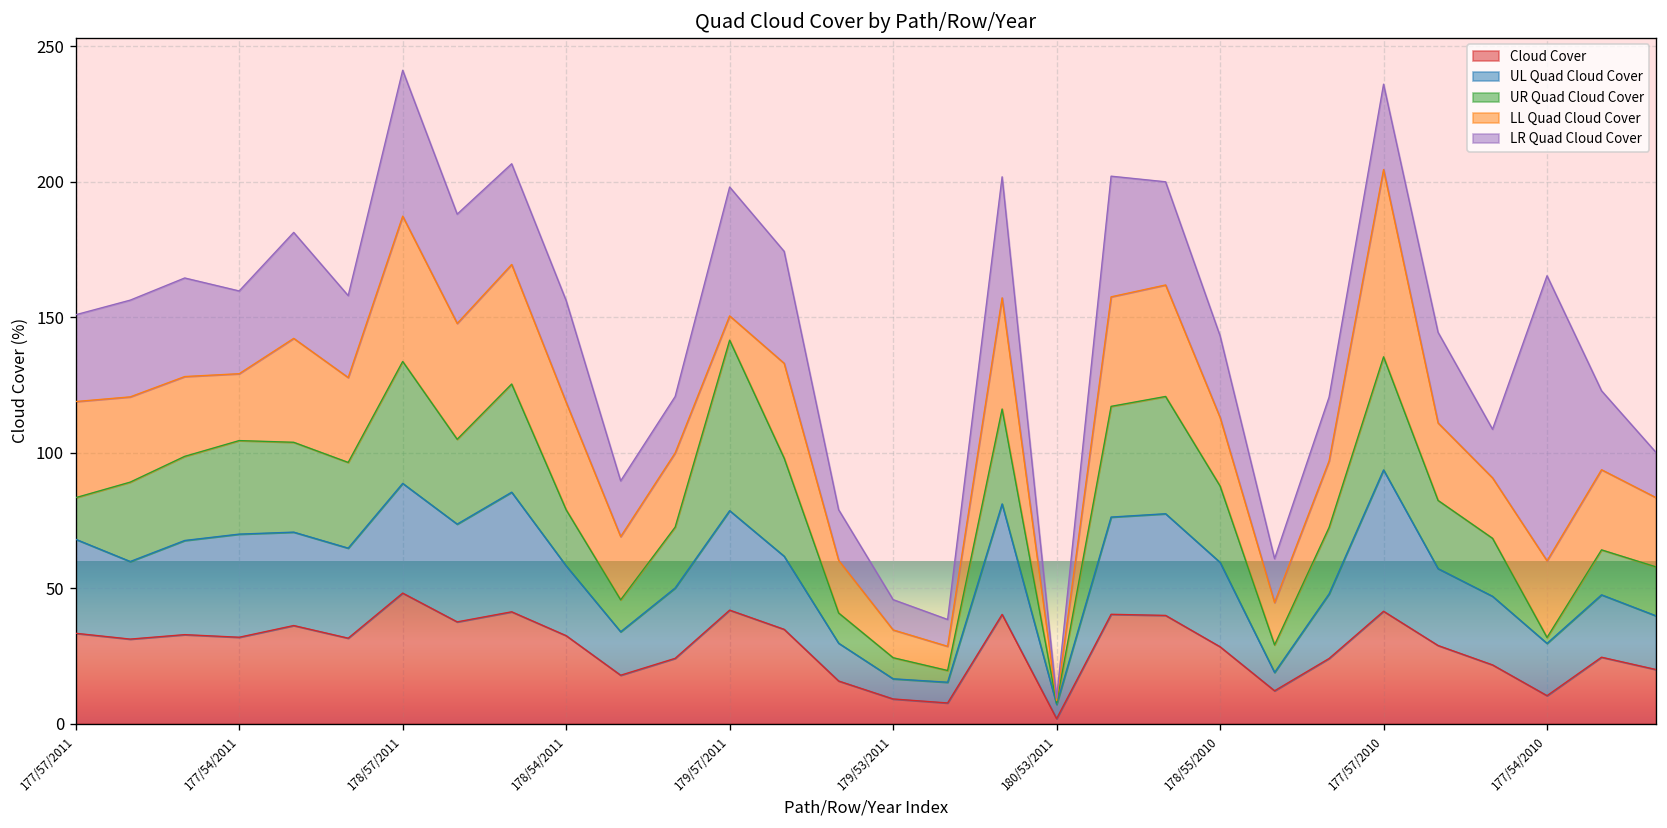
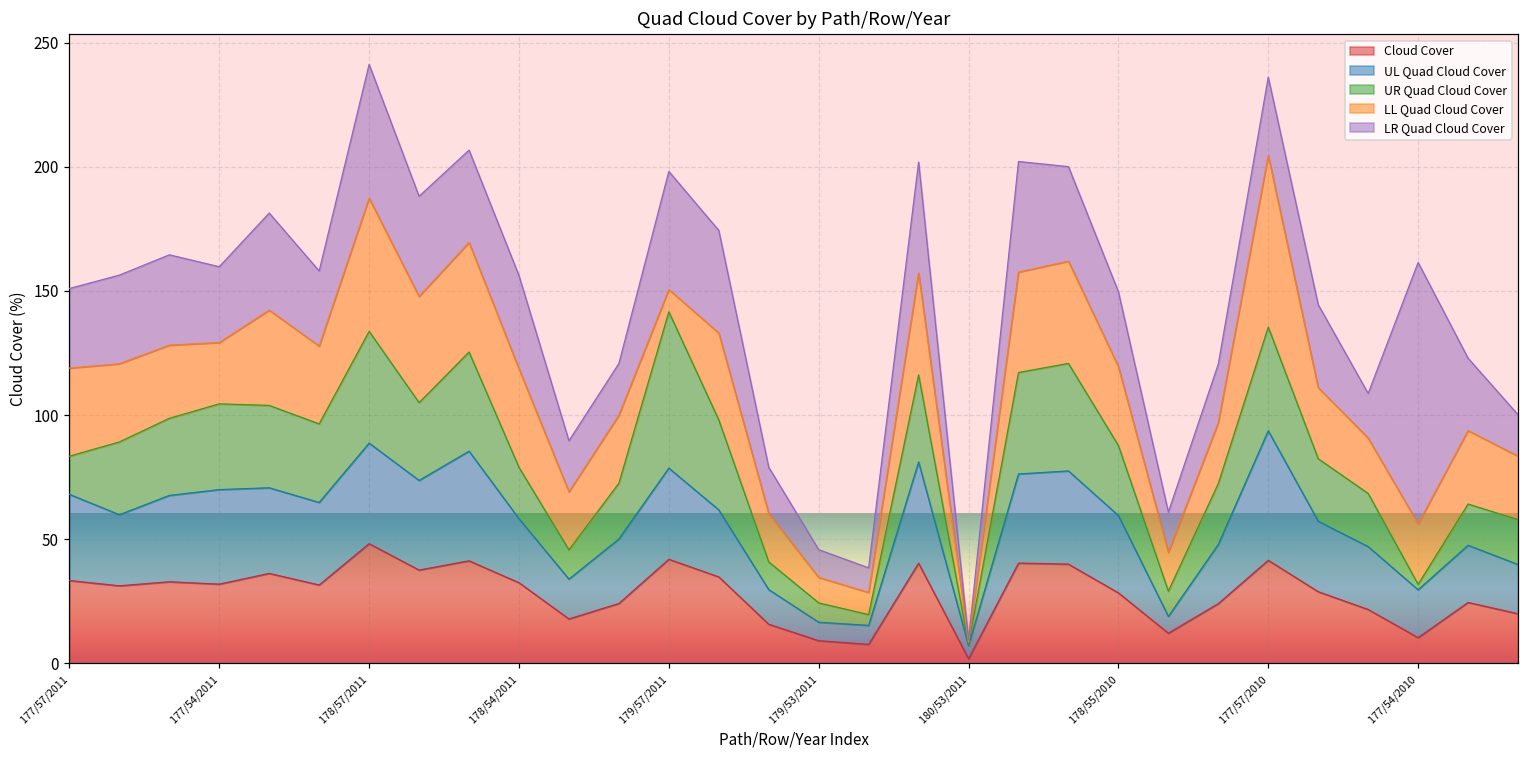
LL Quad Cloud Cover, 178/55/2010: 25 -> 32
LL Quad Cloud Cover, 177/54/2010: 28 -> 24
